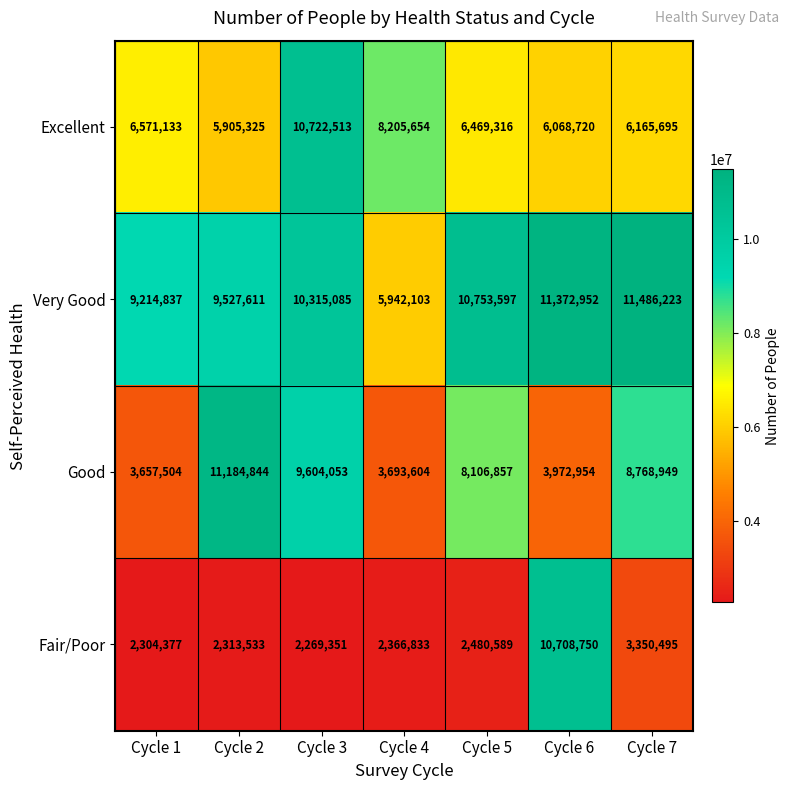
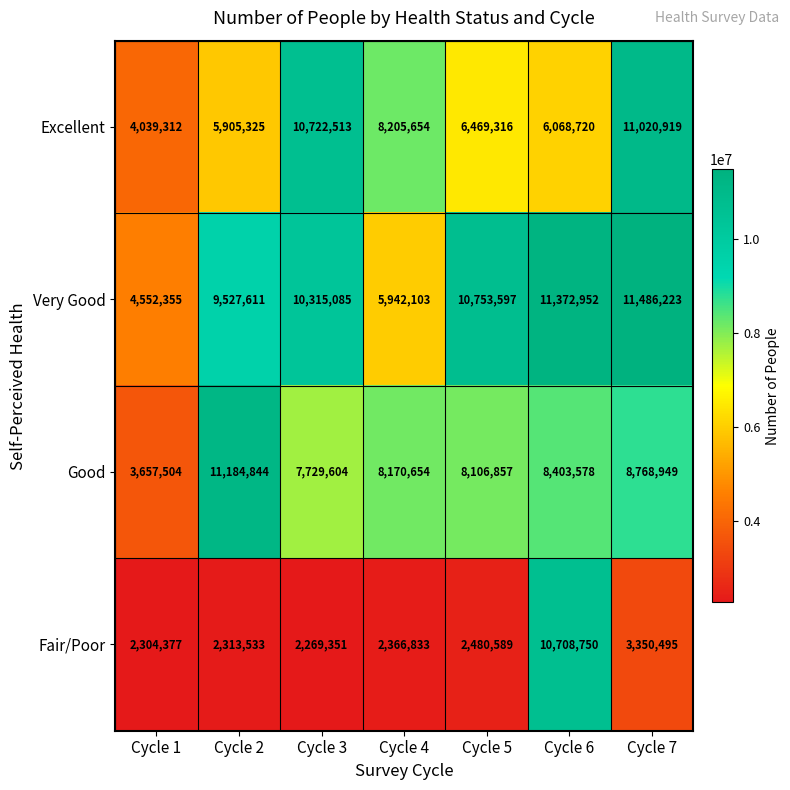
Excellent, Cycle 1: 6,571,133 -> 4,039,312
Excellent, Cycle 7: 6,165,695 -> 11,020,919
Very Good, Cycle 1: 9,214,837 -> 4,552,355
Good, Cycle 3: 9,604,053 -> 7,729,604
Good, Cycle 4: 3,693,604 -> 8,170,654
Good, Cycle 6: 3,972,954 -> 8,403,578
